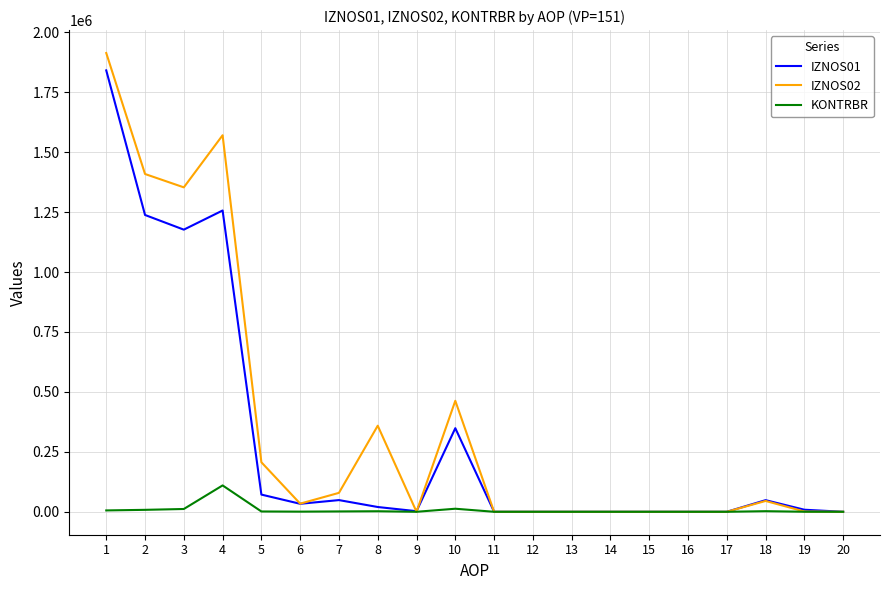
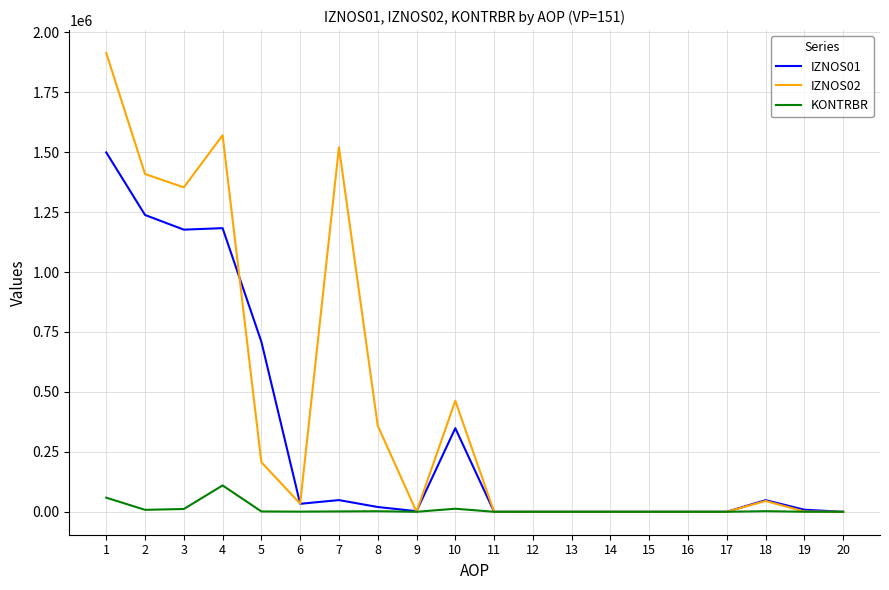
IZNOS01, 1: 1840000 -> 1500000
KONTRBR, 1: 10000 -> 60000
IZNOS01, 4: 1260000 -> 1180000
IZNOS01, 5: 70000 -> 710000
IZNOS02, 7: 80000 -> 1520000
